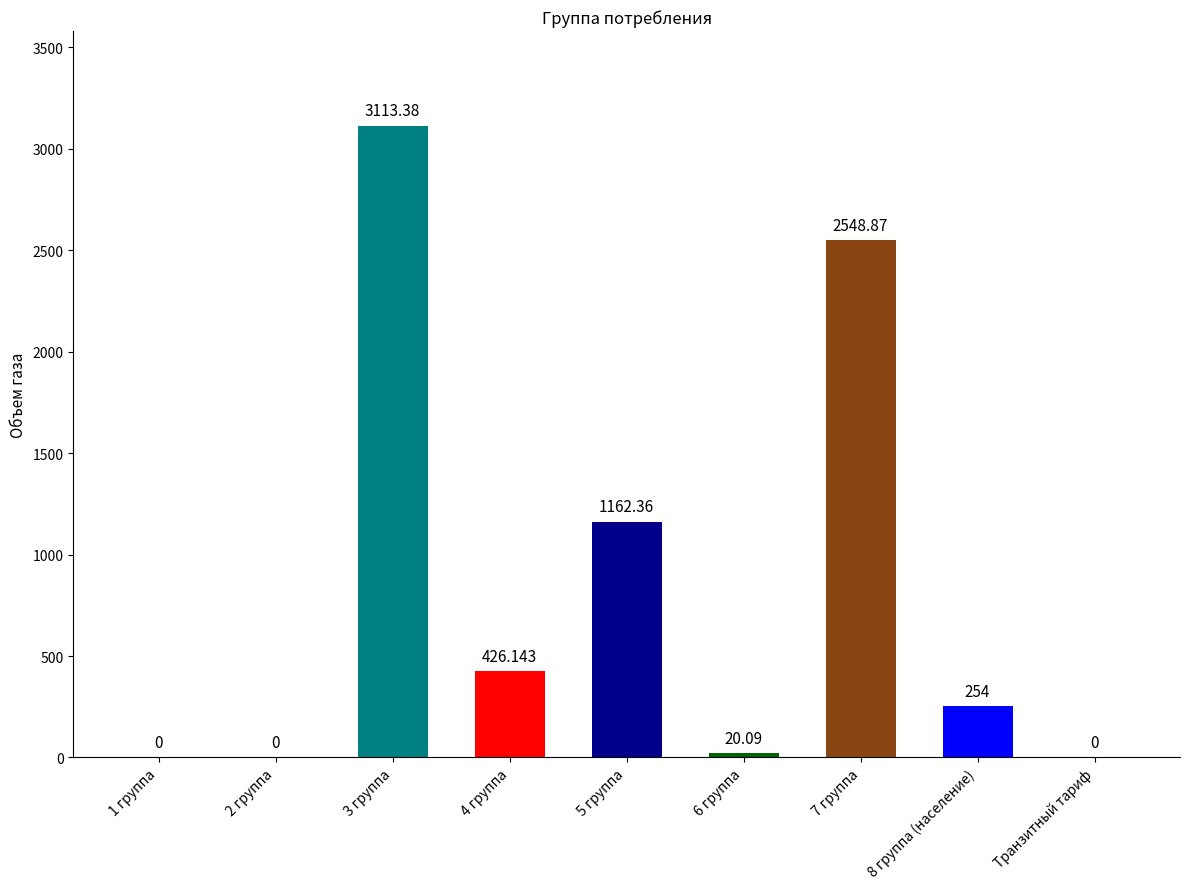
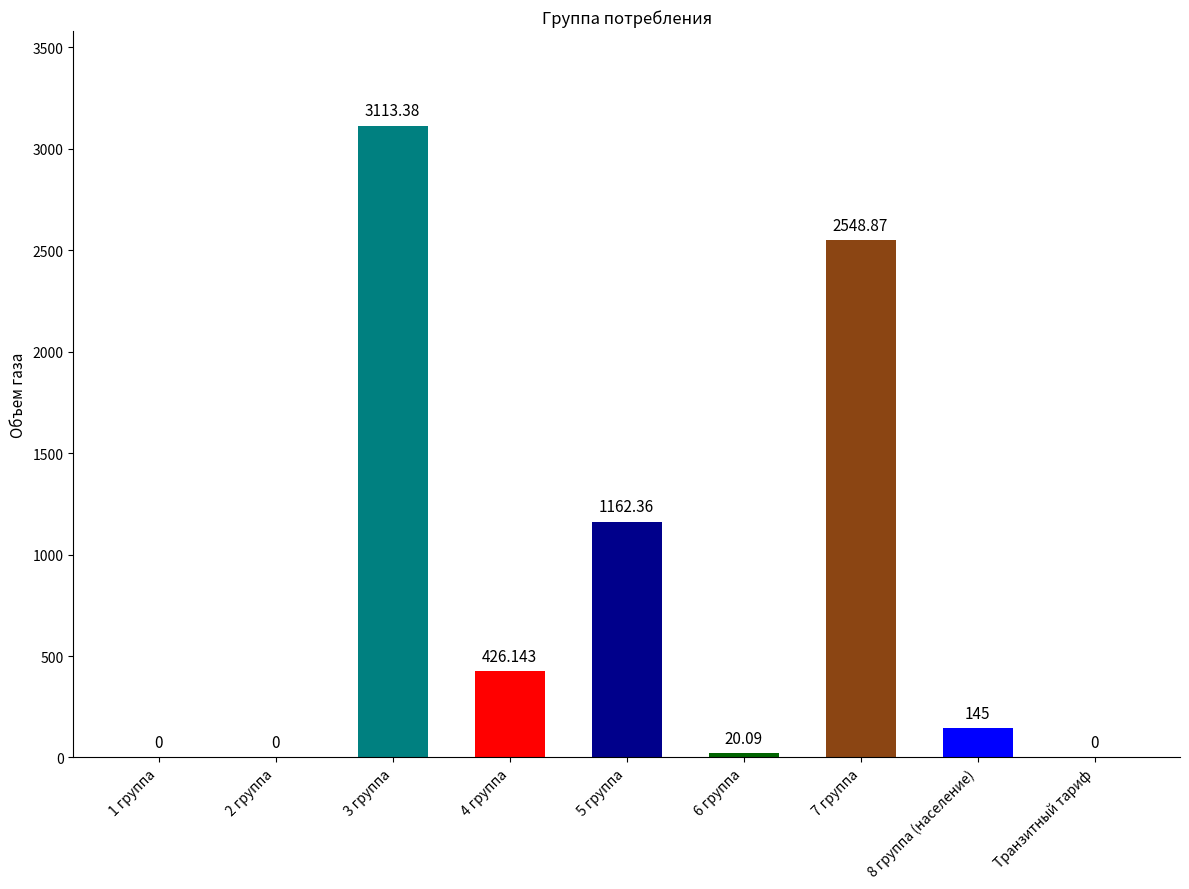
8 группа (население): 254 -> 145
